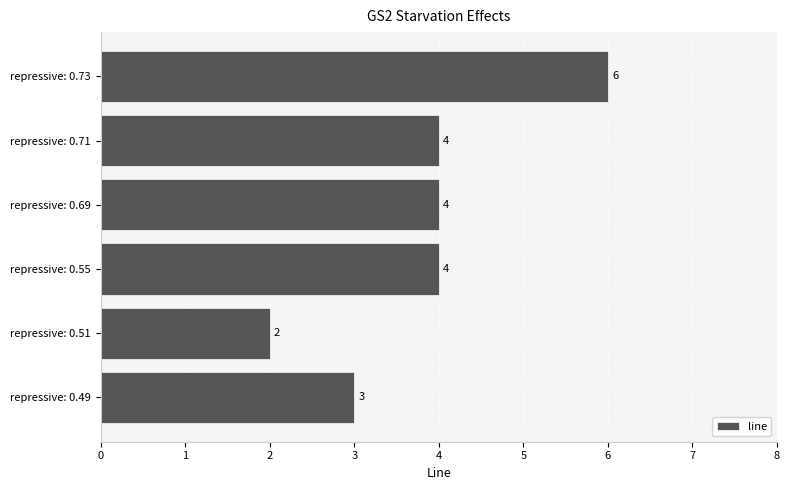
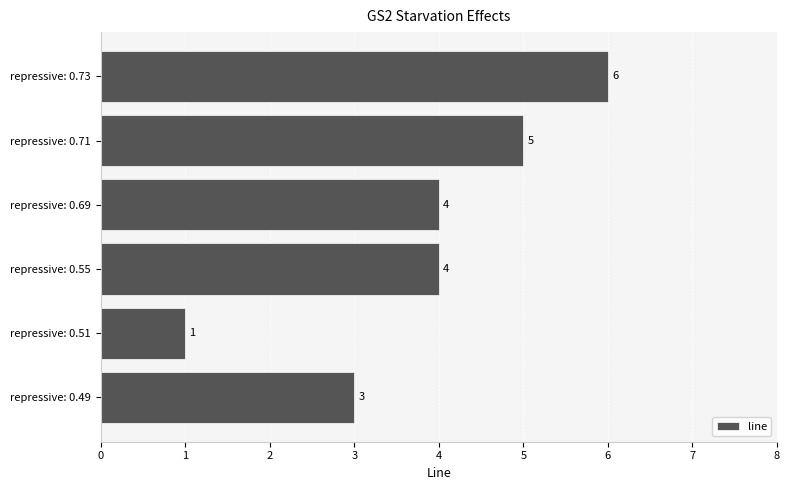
repressive: 0.71: 4 -> 5
repressive: 0.51: 2 -> 1
